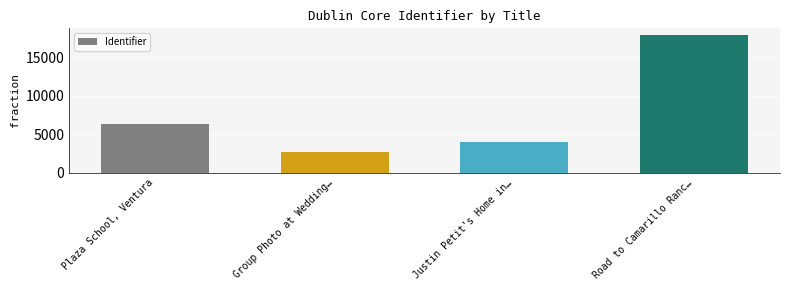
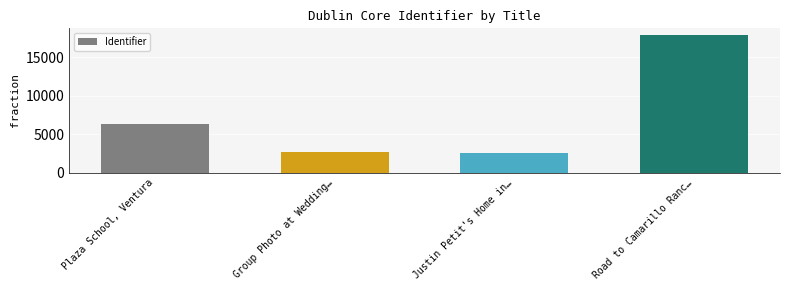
Justin Petit's Home in…: 4000 -> 3000
